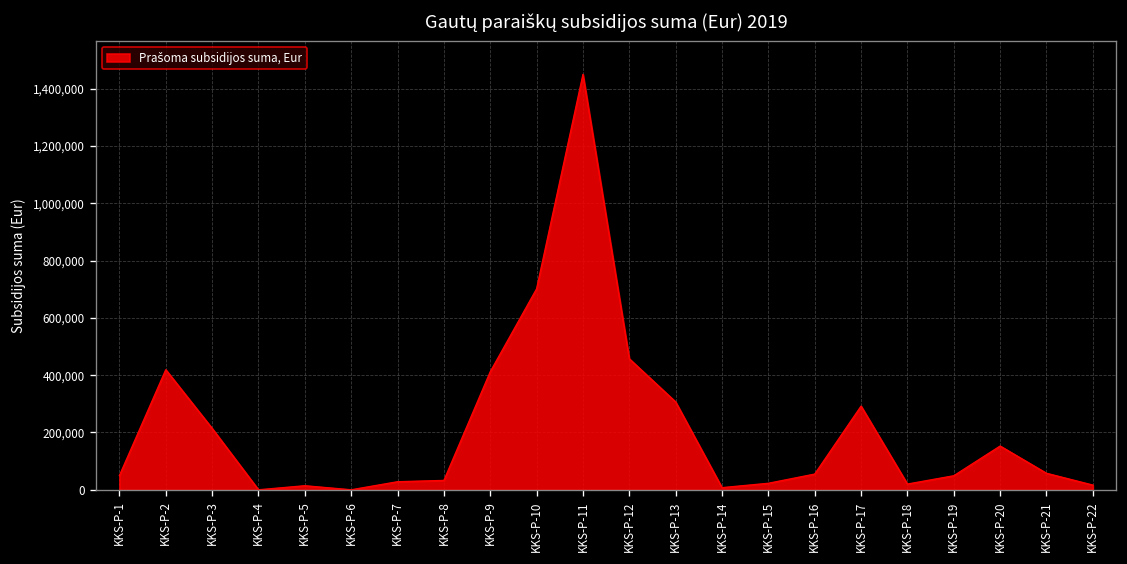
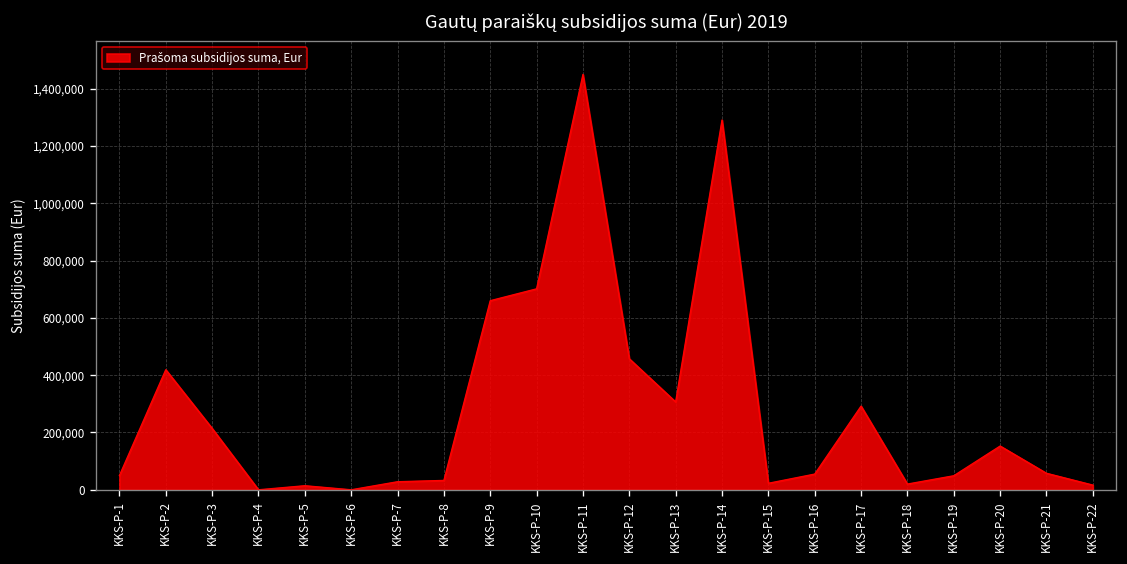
KKS-P-9: 410,000 -> 660,000
KKS-P-14: 10,000 -> 1,290,000
